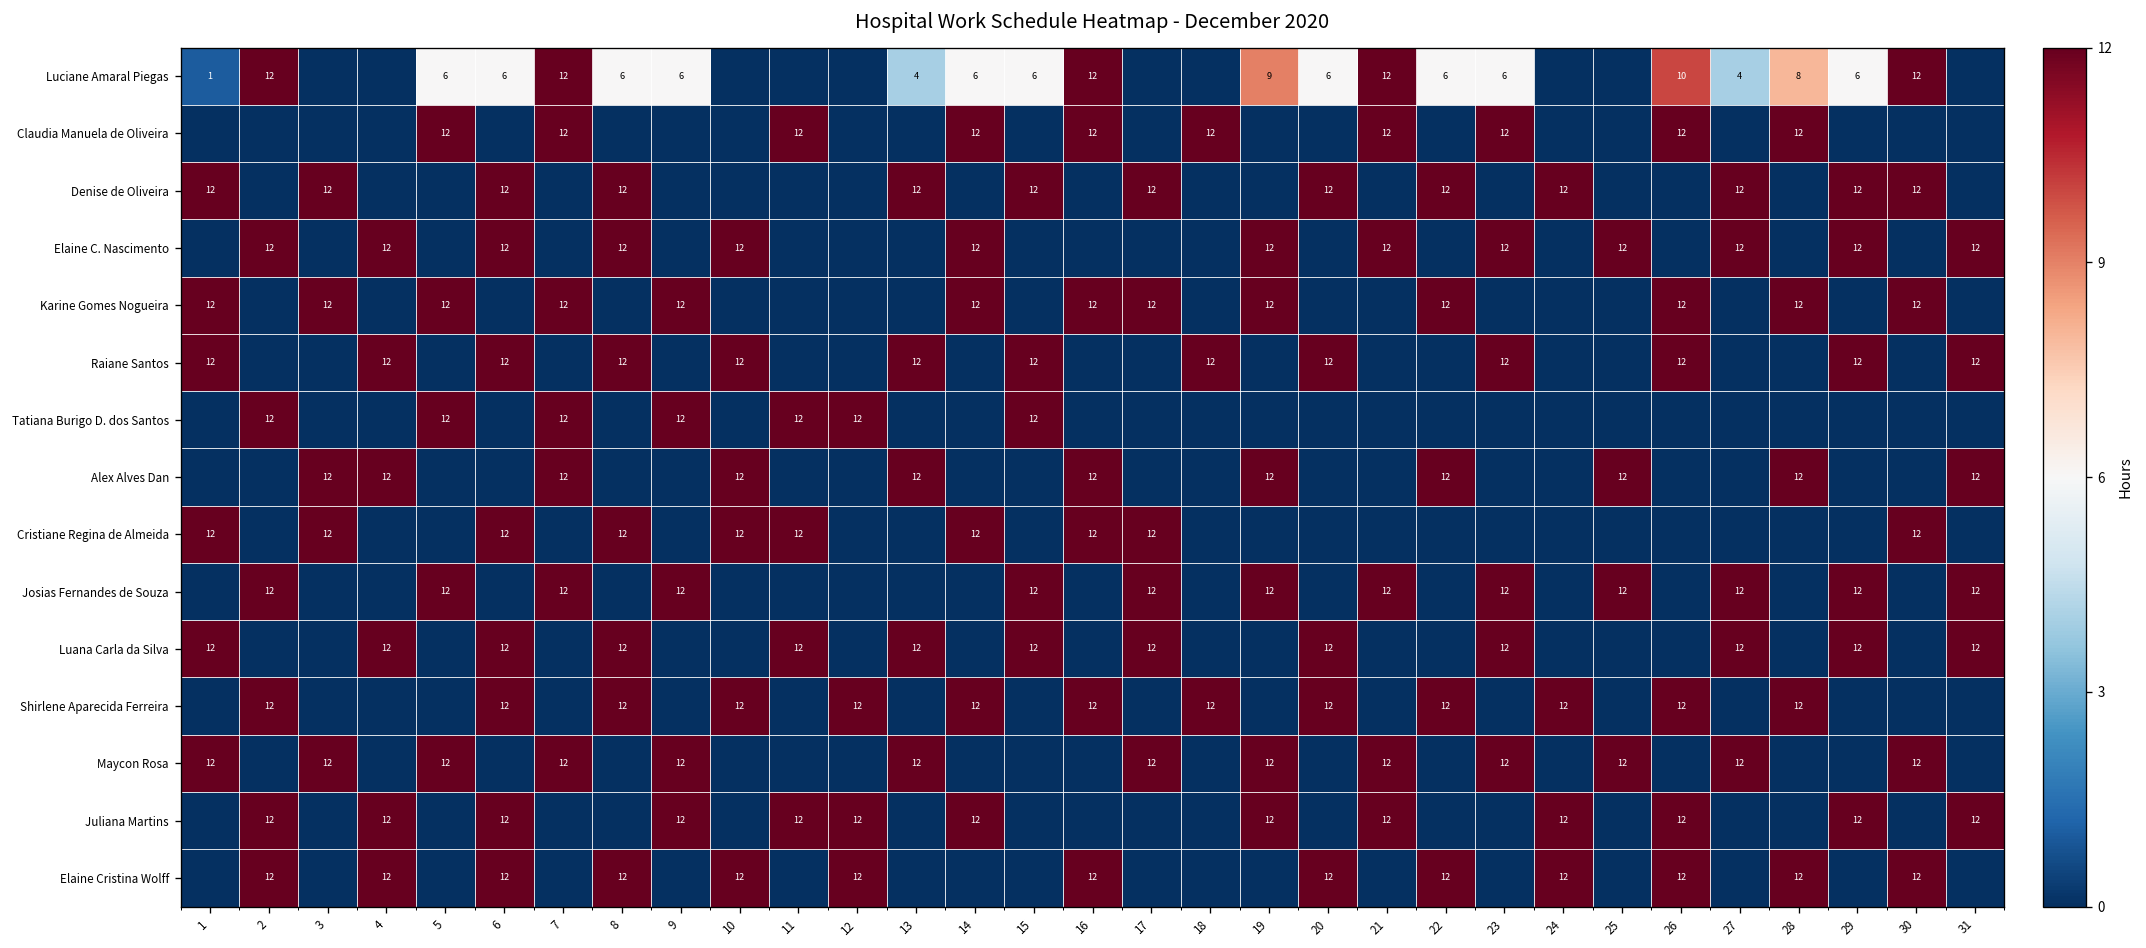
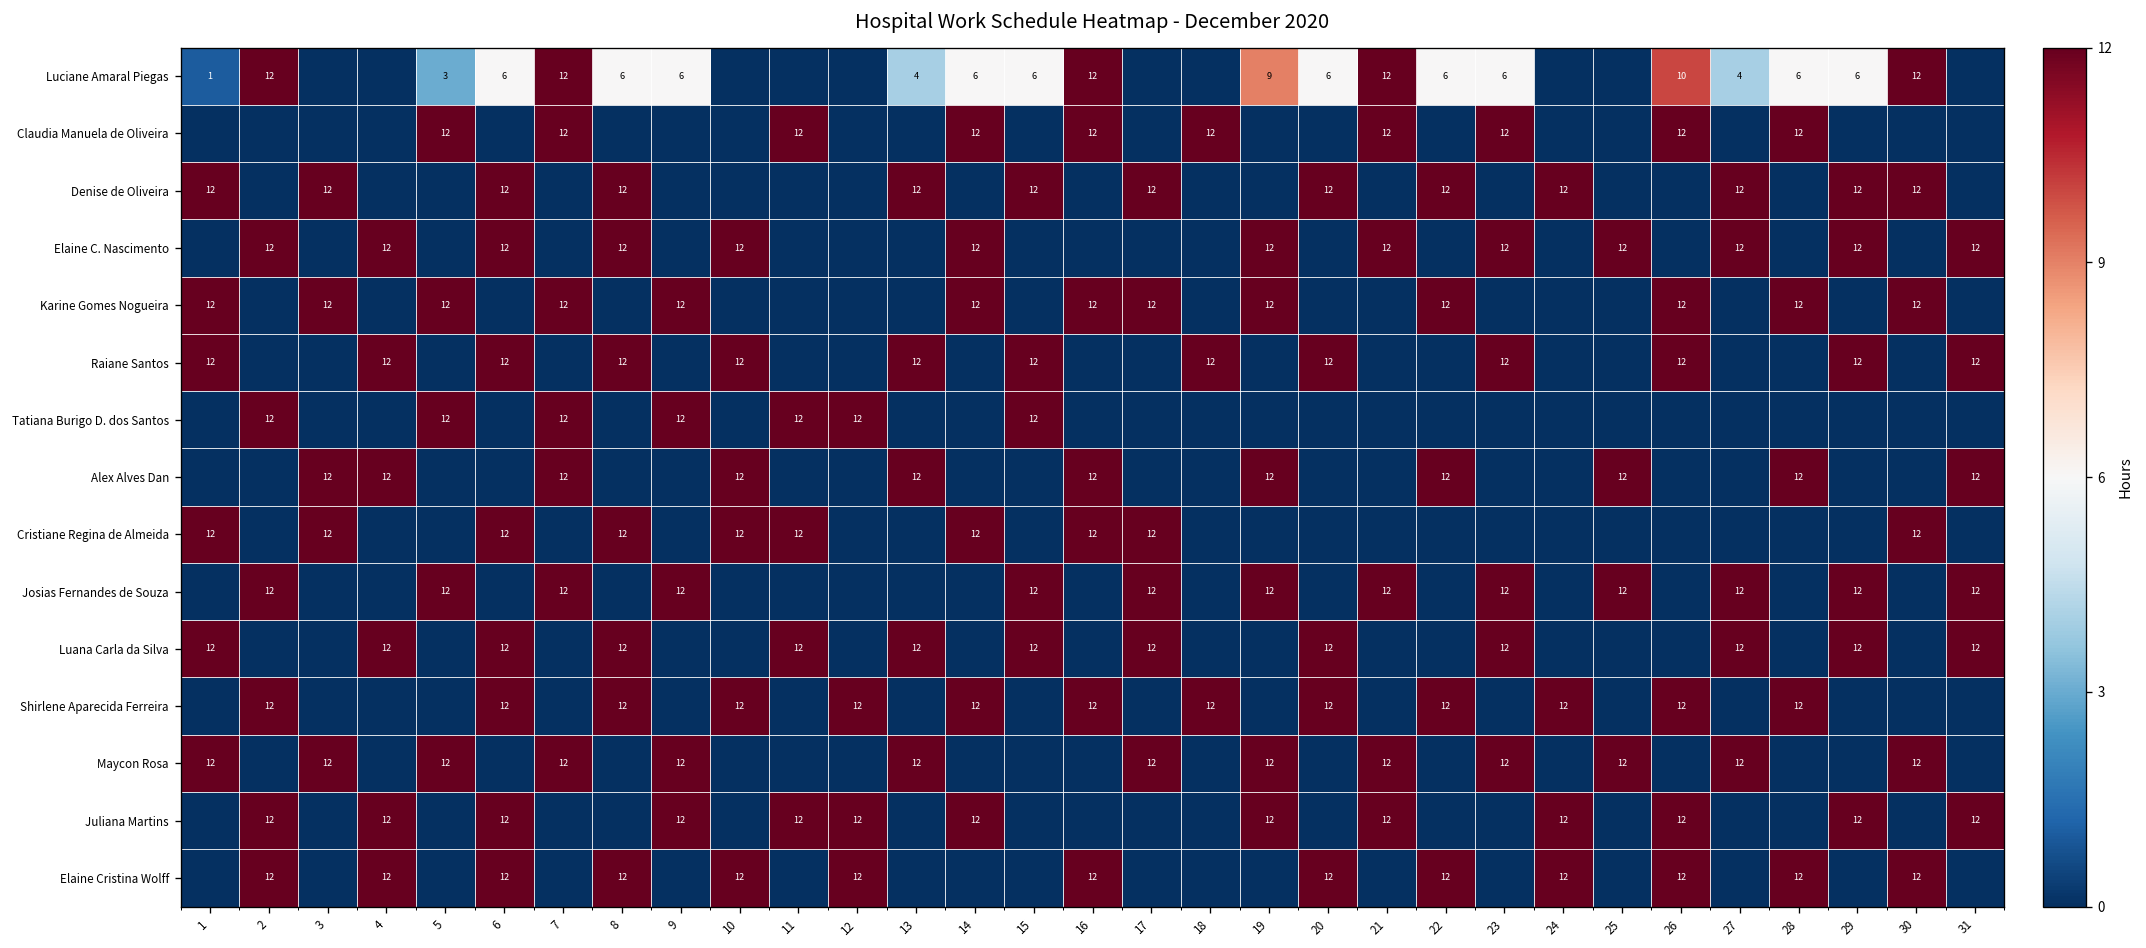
Luciane Amaral Piegas, 5: 6 -> 3
Luciane Amaral Piegas, 28: 8 -> 6
